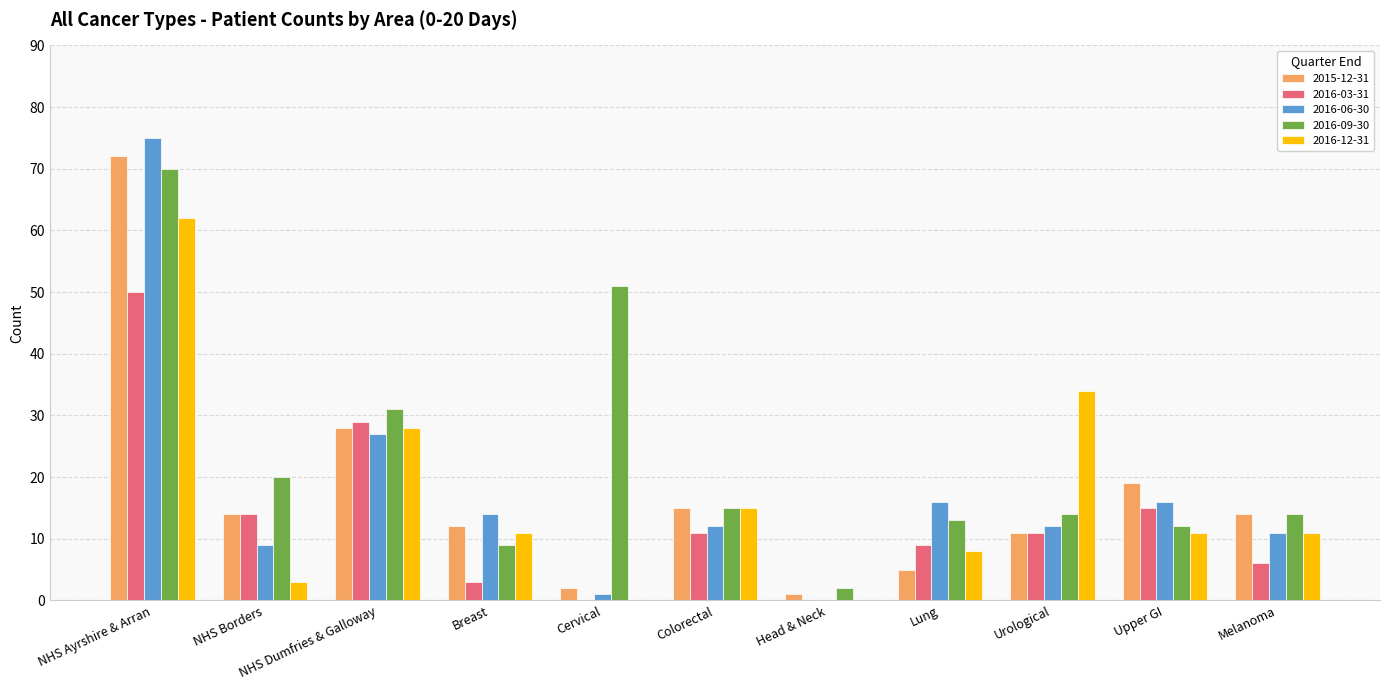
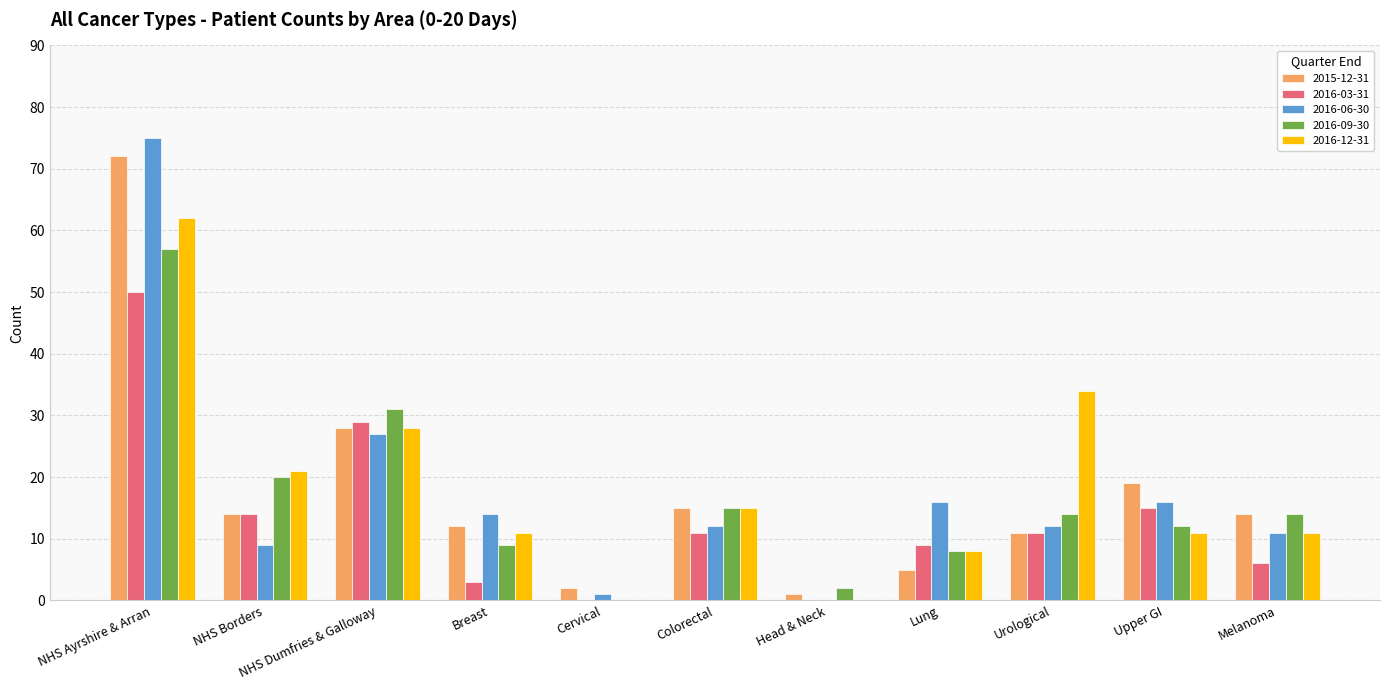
2016-09-30, NHS Ayrshire & Arran: 70 -> 57
2016-12-31, NHS Borders: 3 -> 21
2016-09-30, Cervical: 51 -> 0
2016-09-30, Lung: 13 -> 8
